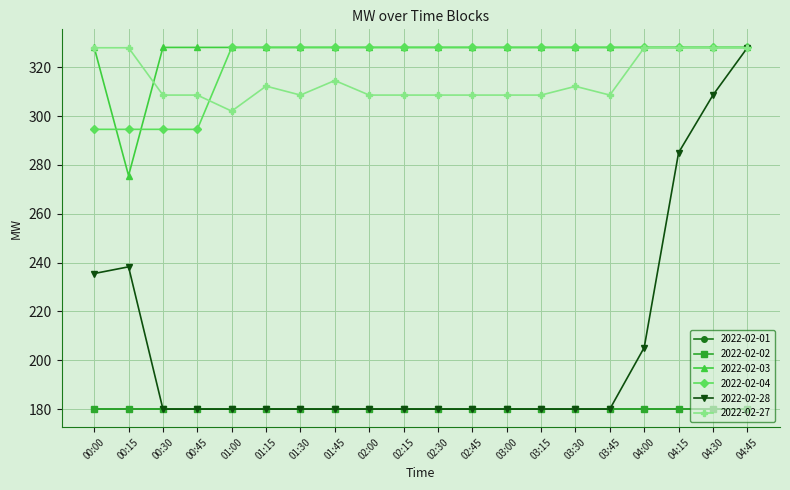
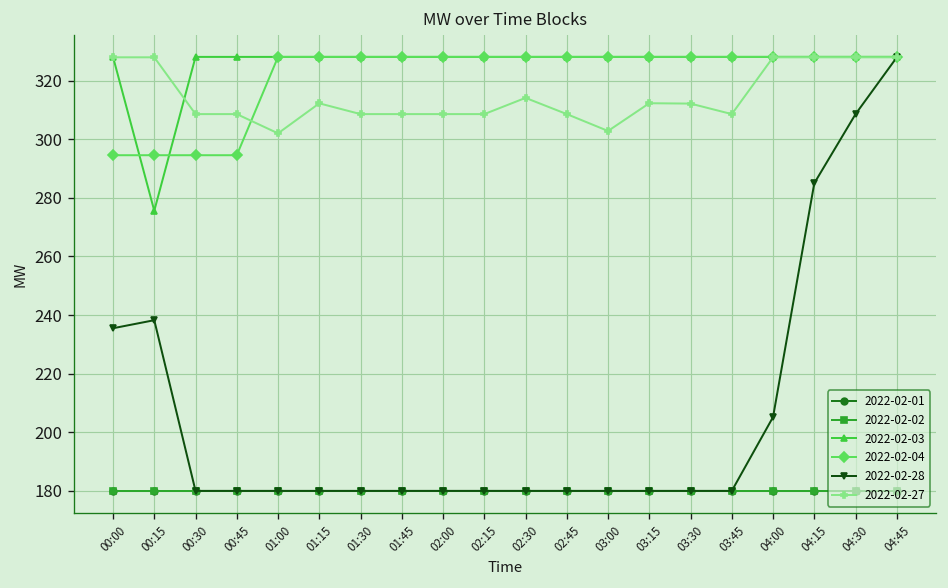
2022-02-27, 01:45: 315 -> 309
2022-02-27, 02:30: 309 -> 314
2022-02-27, 03:00: 309 -> 303
2022-02-27, 03:15: 309 -> 312
